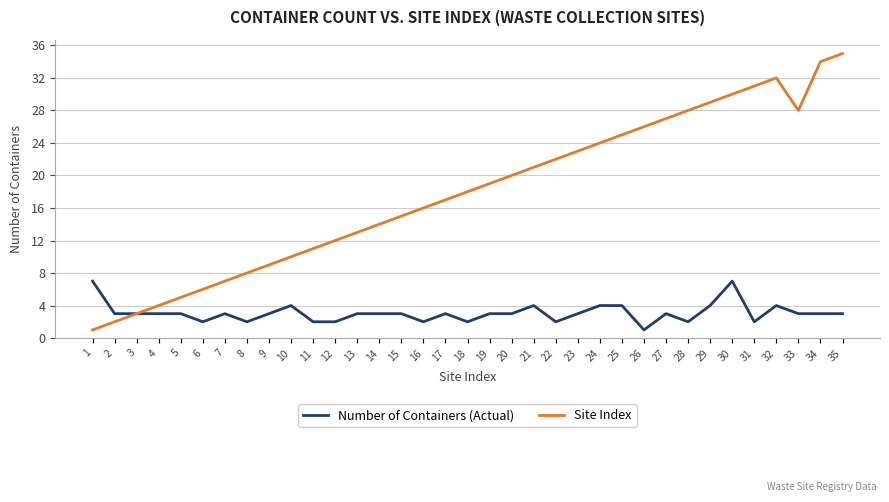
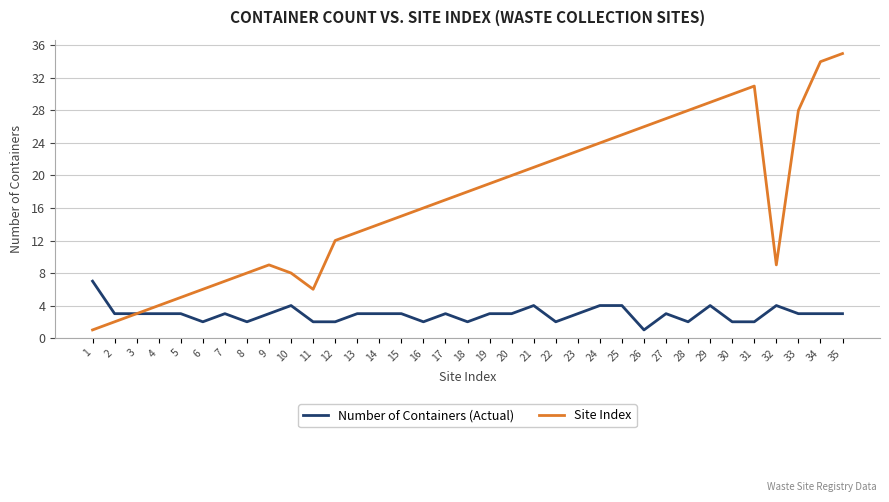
Site Index, 10: 10 -> 8
Site Index, 11: 11 -> 6
Number of Containers (Actual), 30: 7 -> 2
Site Index, 32: 32 -> 9
